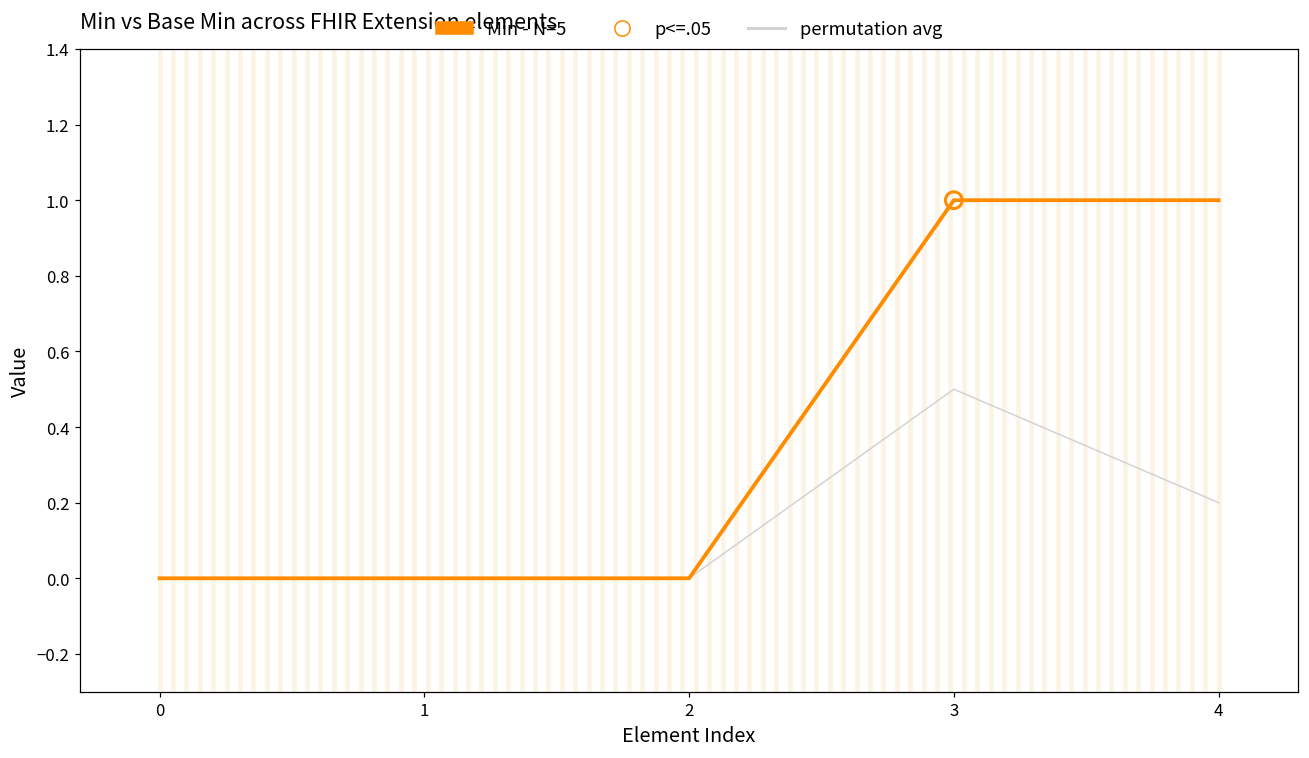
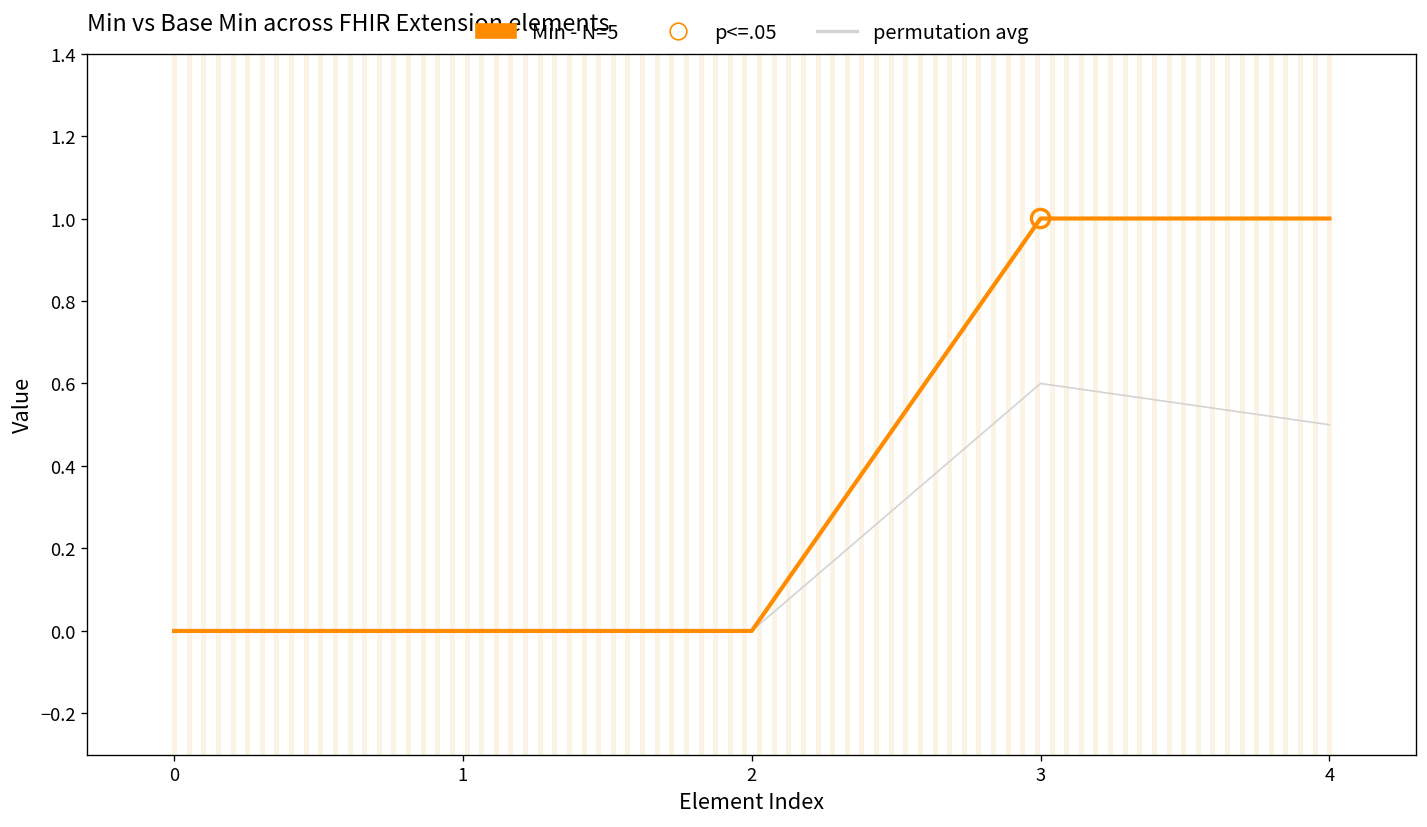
permutation avg, 3: 0.5 -> 0.6
permutation avg, 4: 0.2 -> 0.5
